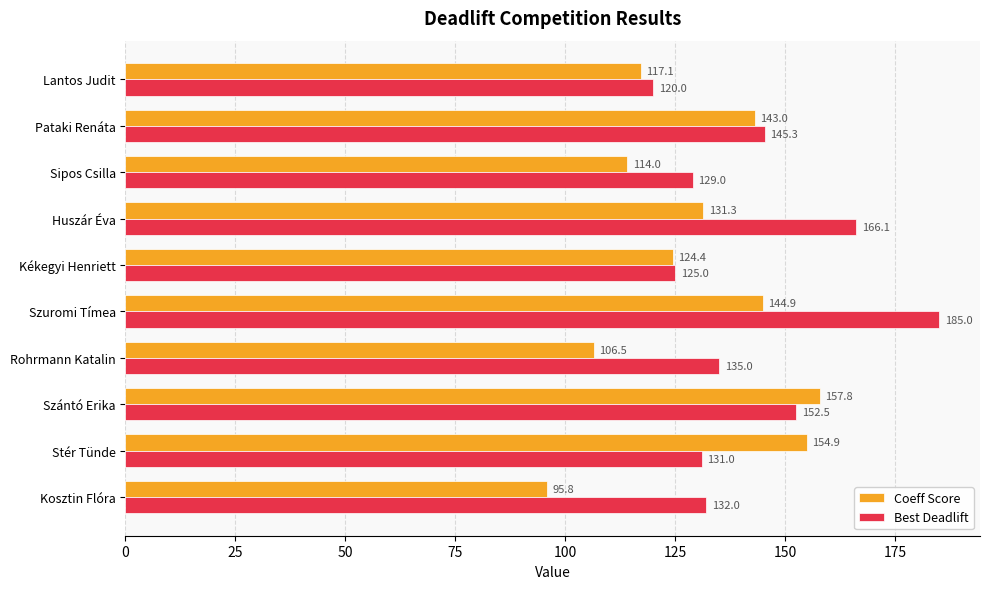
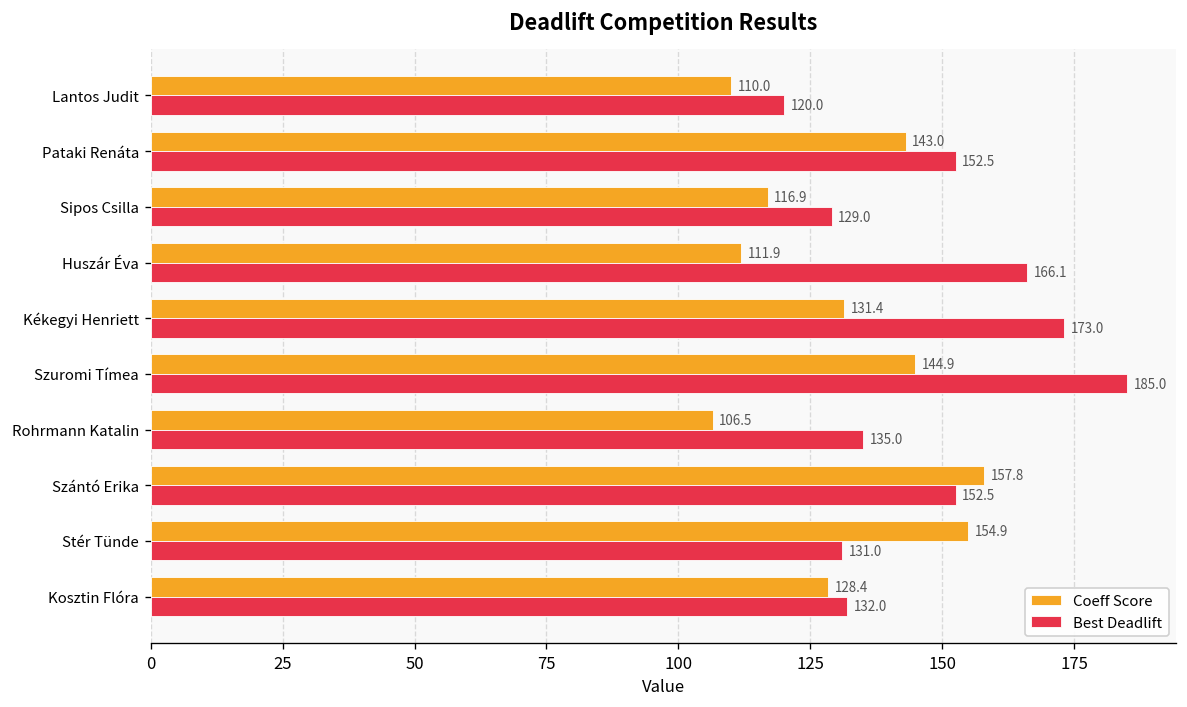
Coeff Score, Lantos Judit: 117.1 -> 110.0
Best Deadlift, Pataki Renáta: 145.3 -> 152.5
Coeff Score, Sipos Csilla: 114.0 -> 116.9
Coeff Score, Huszár Éva: 131.3 -> 111.9
Coeff Score, Kékegyi Henriett: 124.4 -> 131.4
Best Deadlift, Kékegyi Henriett: 125.0 -> 173.0
Coeff Score, Kosztin Flóra: 95.8 -> 128.4
